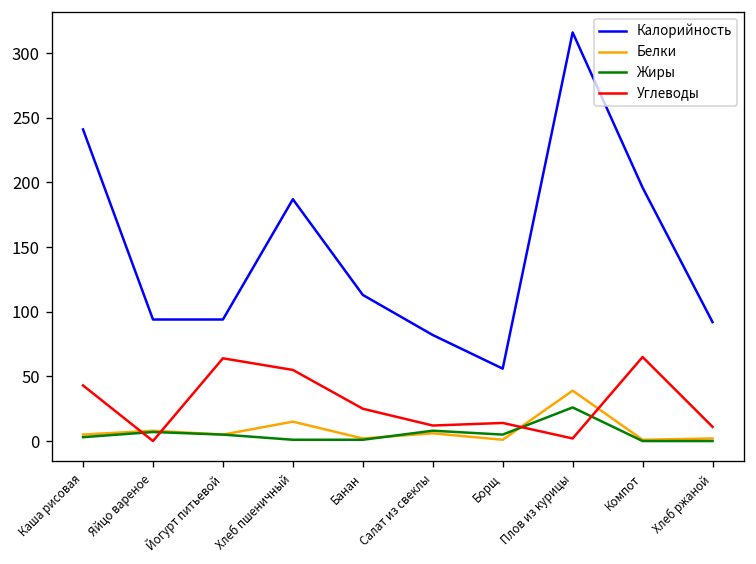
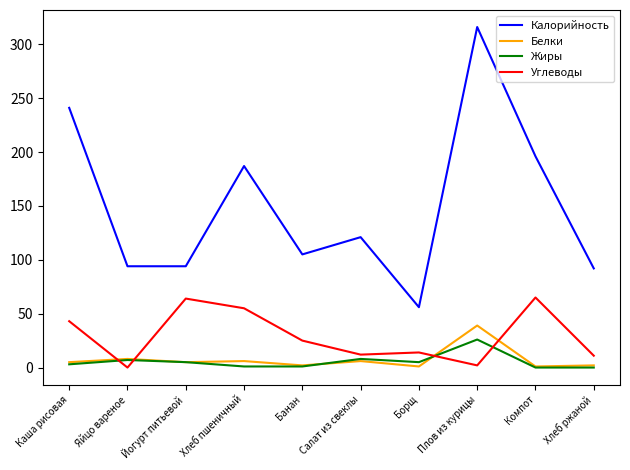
Белки, Хлеб пшеничный: 15 -> 6
Калорийность, Банан: 113 -> 105
Калорийность, Салат из свеклы: 82 -> 121
